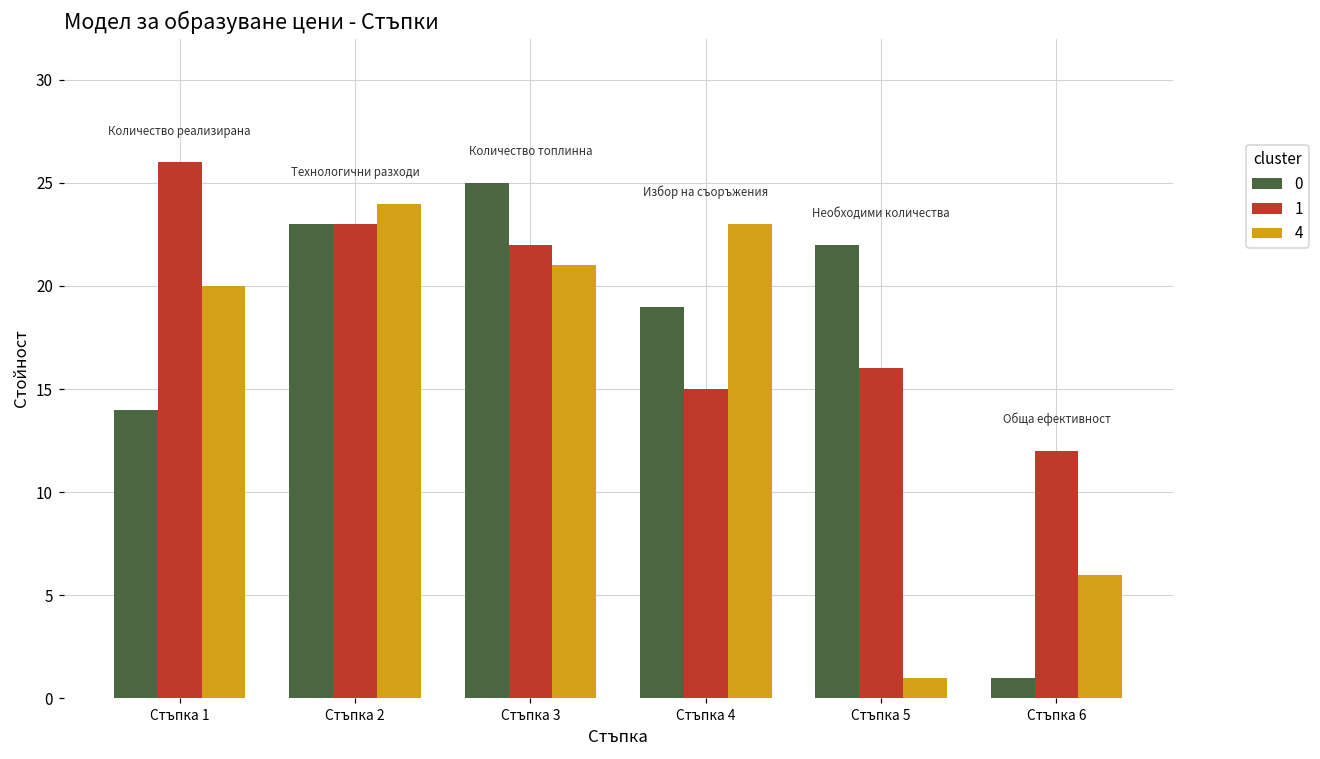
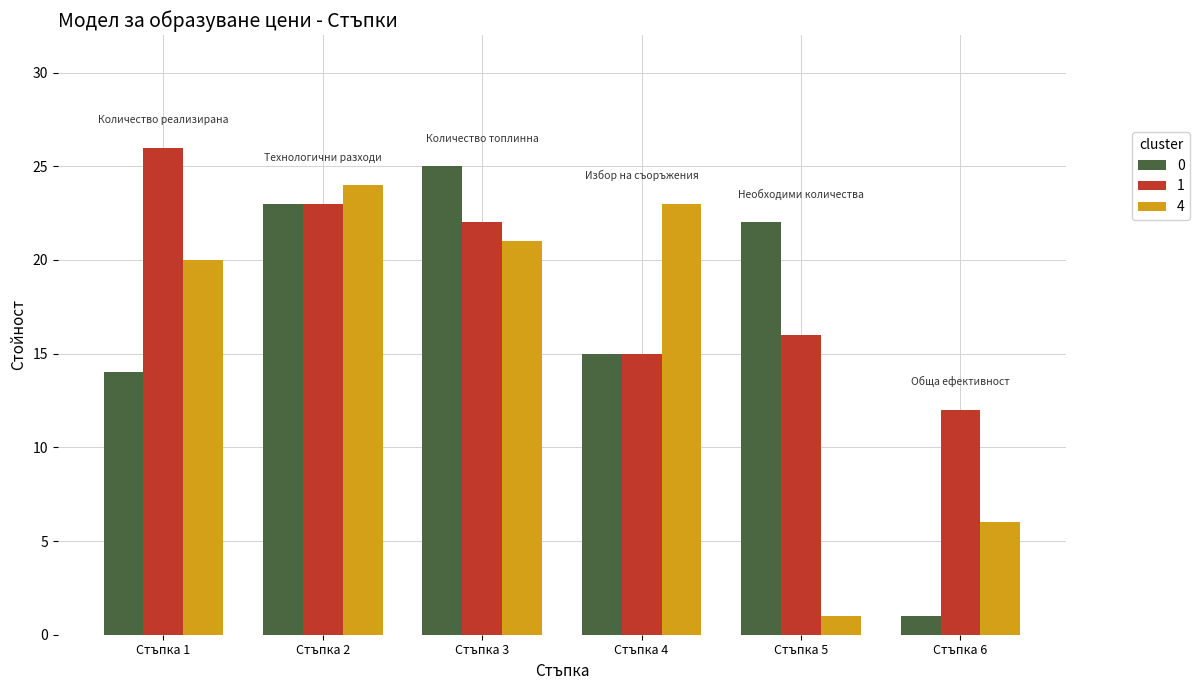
0, Стъпка 4: 19 -> 15
